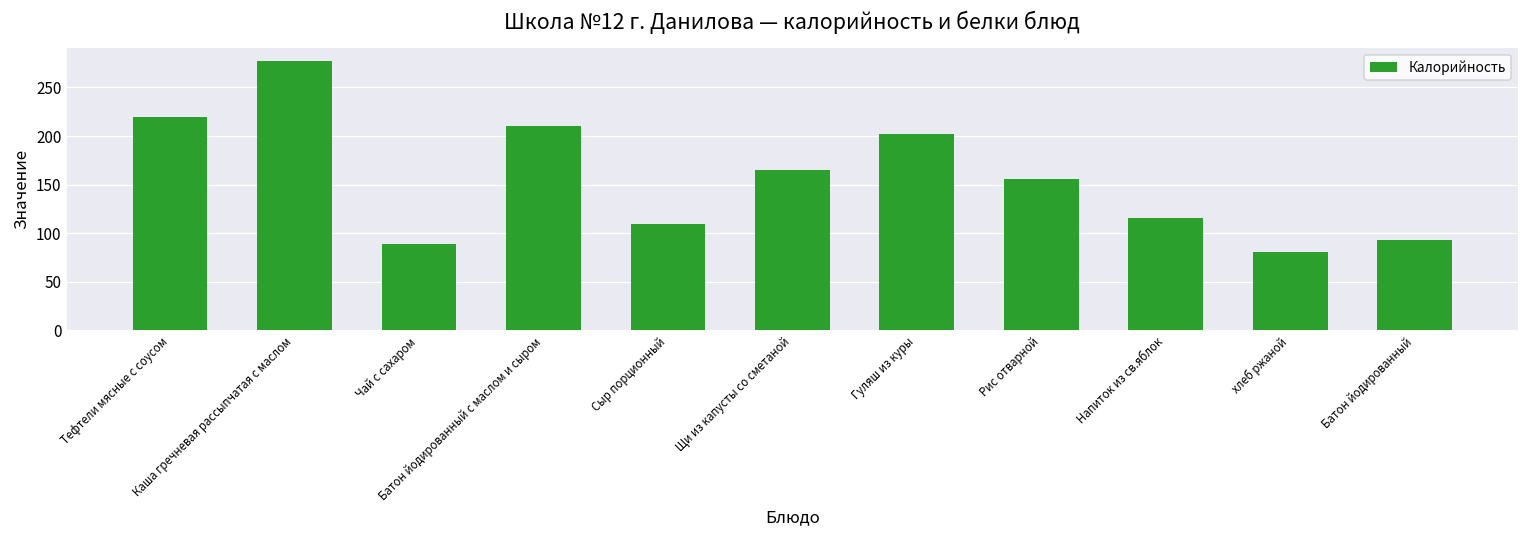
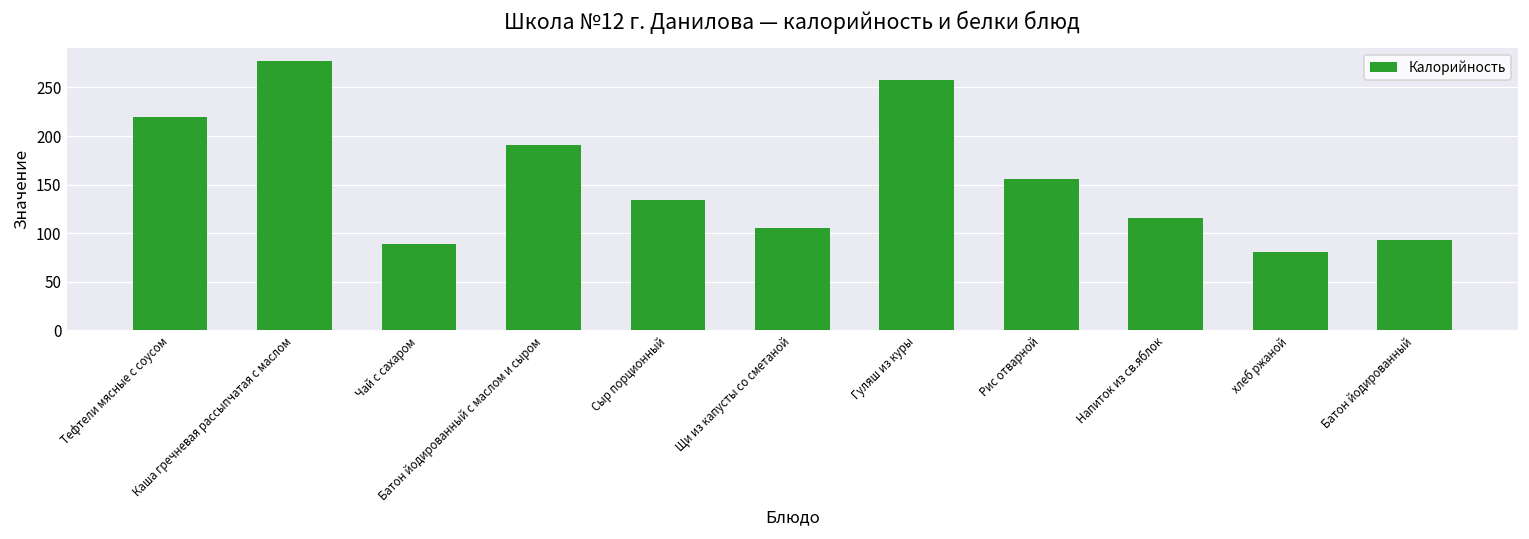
Батон йодированный с маслом и сыром: 210 -> 190
Сыр порционный: 110 -> 130
Щи из капусты со сметаной: 170 -> 110
Гуляш из куры: 200 -> 260
